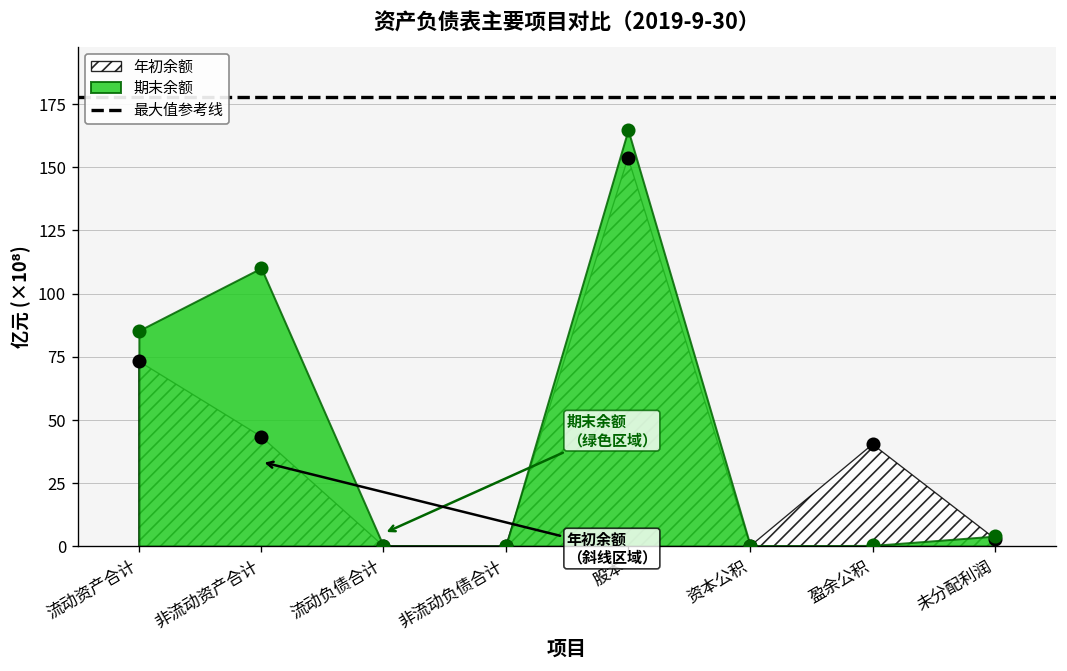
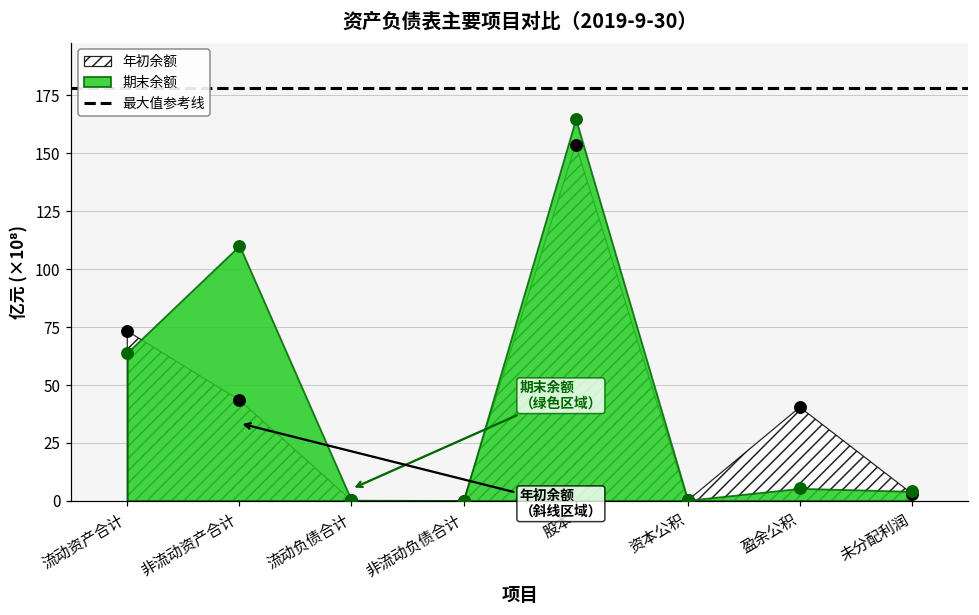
期末余额, 流动资产合计: 85 -> 64
期末余额, 盈余公积: 0 -> 5
